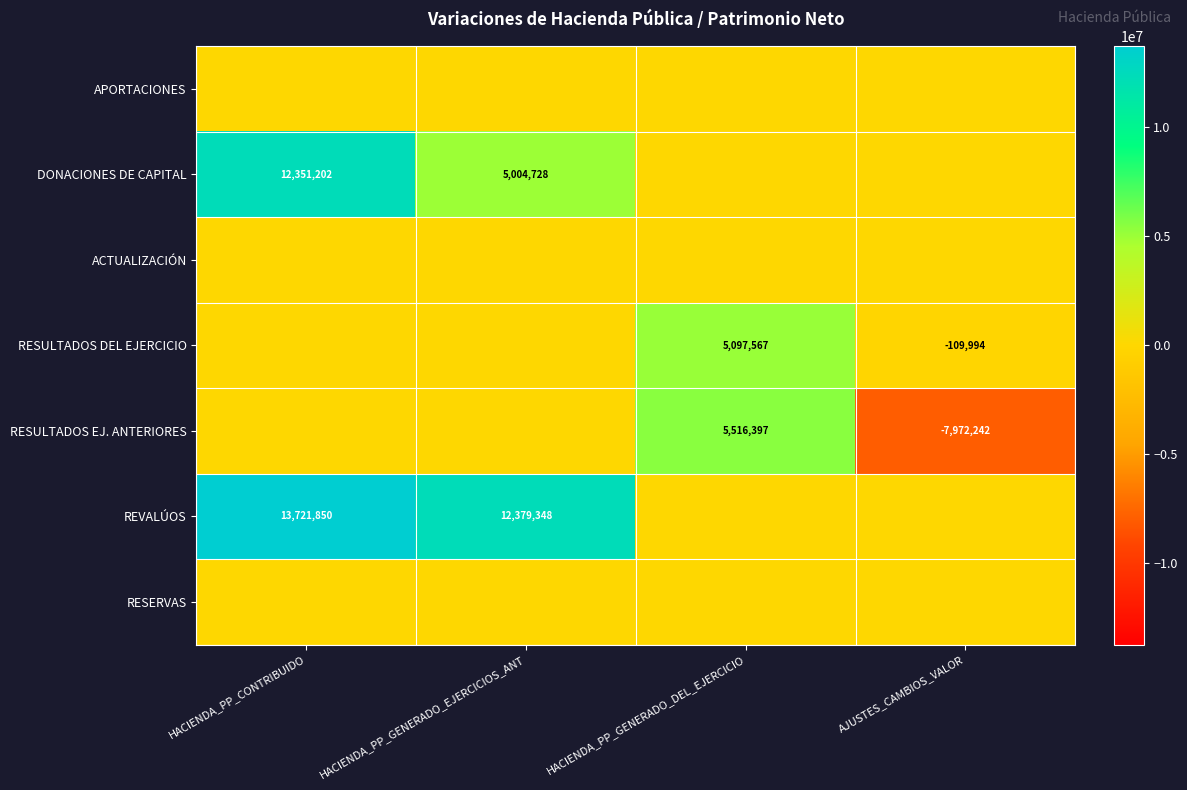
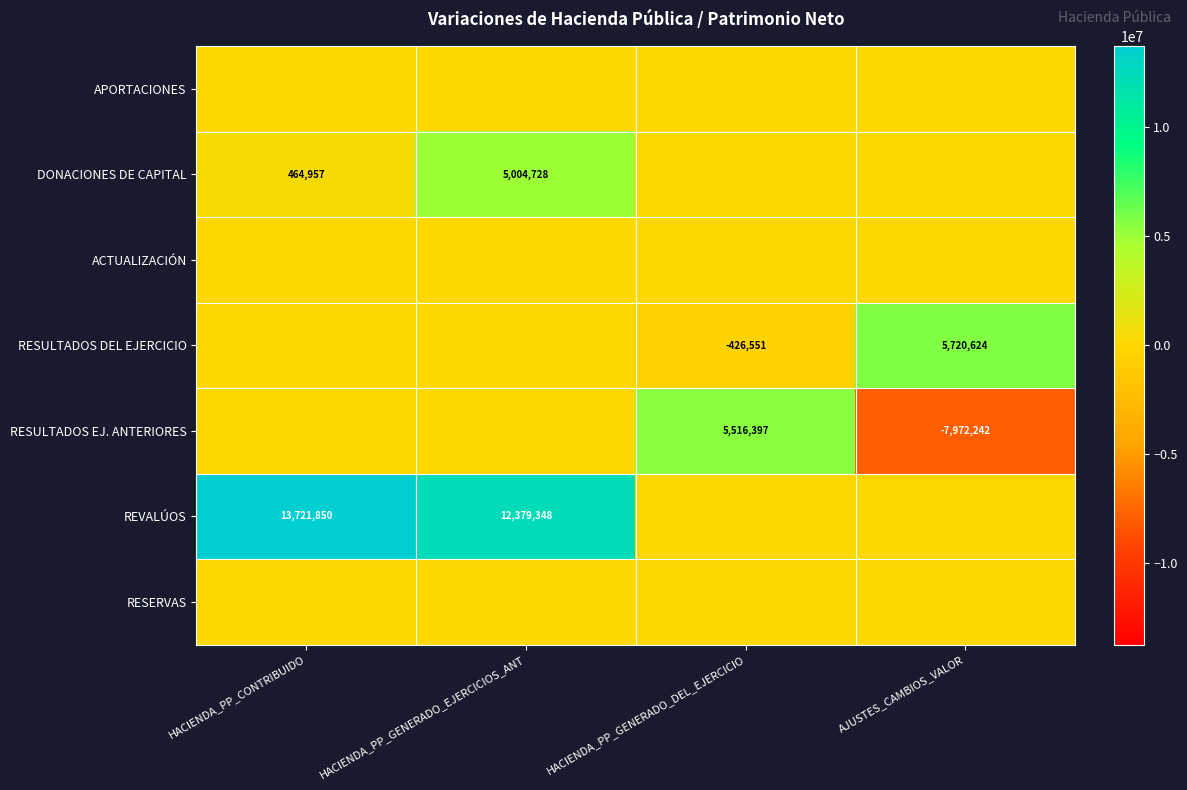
DONACIONES DE CAPITAL, HACIENDA_PP_CONTRIBUIDO: 12,351,202 -> 464,957
RESULTADOS DEL EJERCICIO, HACIENDA_PP_GENERADO_DEL_EJERCICIO: 5,097,567 -> -426,551
RESULTADOS DEL EJERCICIO, AJUSTES_CAMBIOS_VALOR: -109,994 -> 5,720,624
